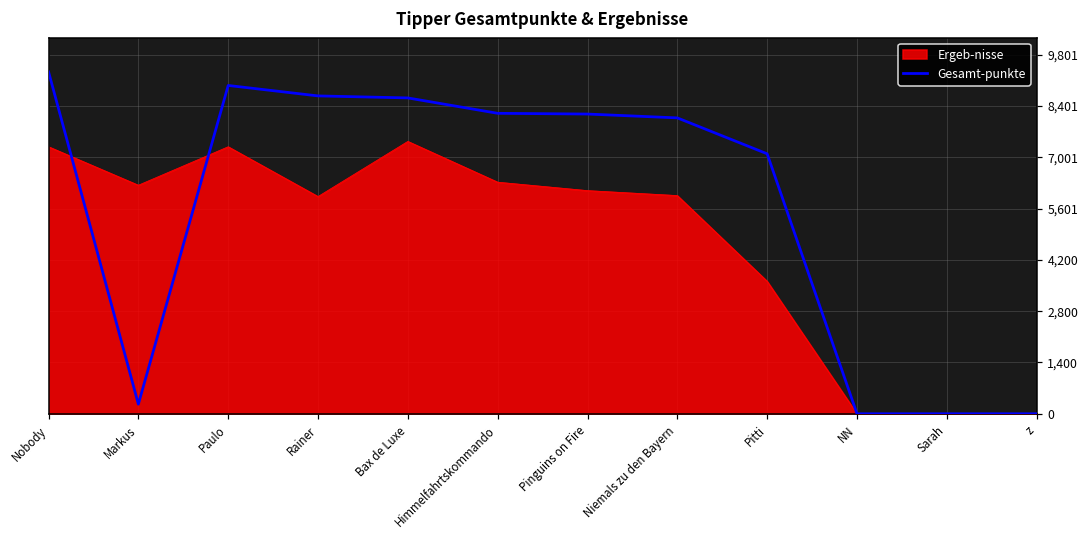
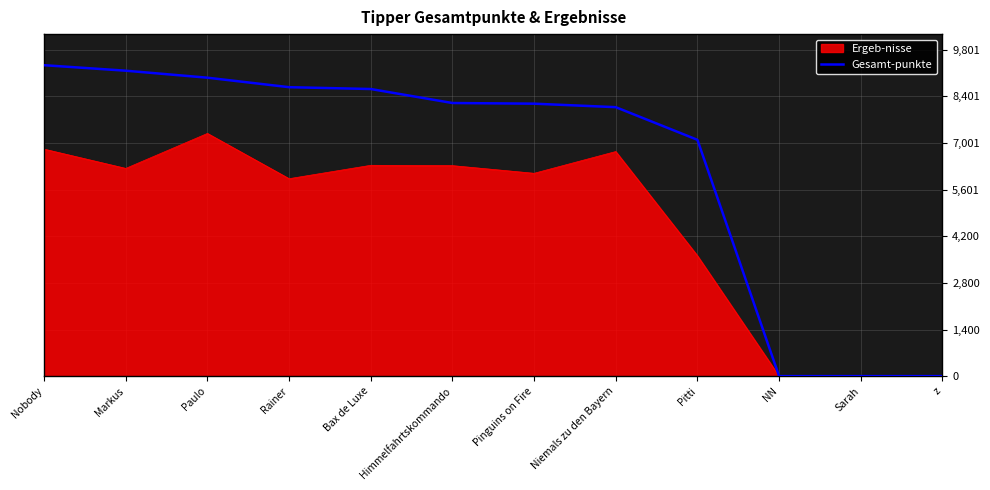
Ergeb-nisse, Nobody: 7,300 -> 6,800
Gesamt-punkte, Markus: 300 -> 9,200
Ergeb-nisse, Bax de Luxe: 7,400 -> 6,300
Ergeb-nisse, Niemals zu den Bayern: 6,000 -> 6,700
